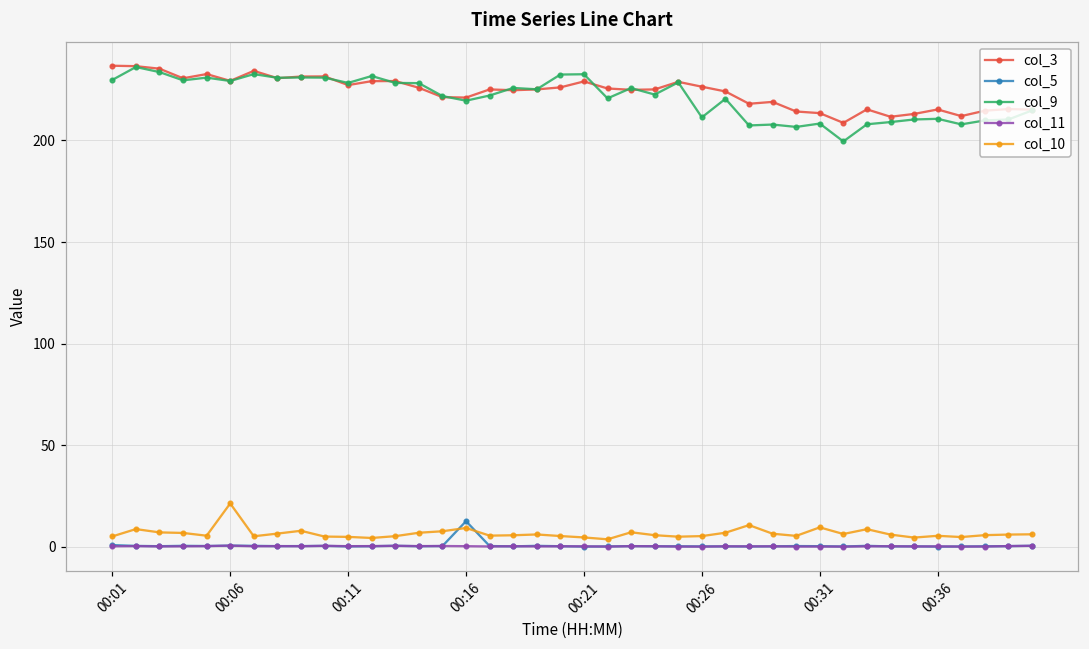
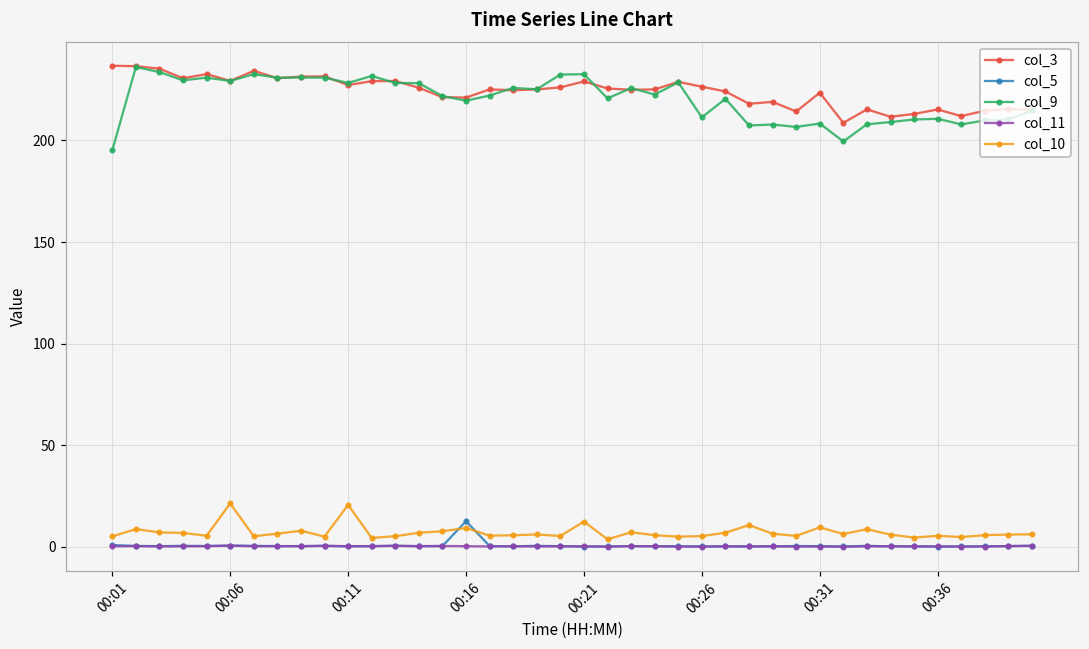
col_9, 00:01: 230 -> 195
col_10, 00:11: 5 -> 21
col_10, 00:21: 5 -> 12
col_3, 00:31: 213 -> 224
